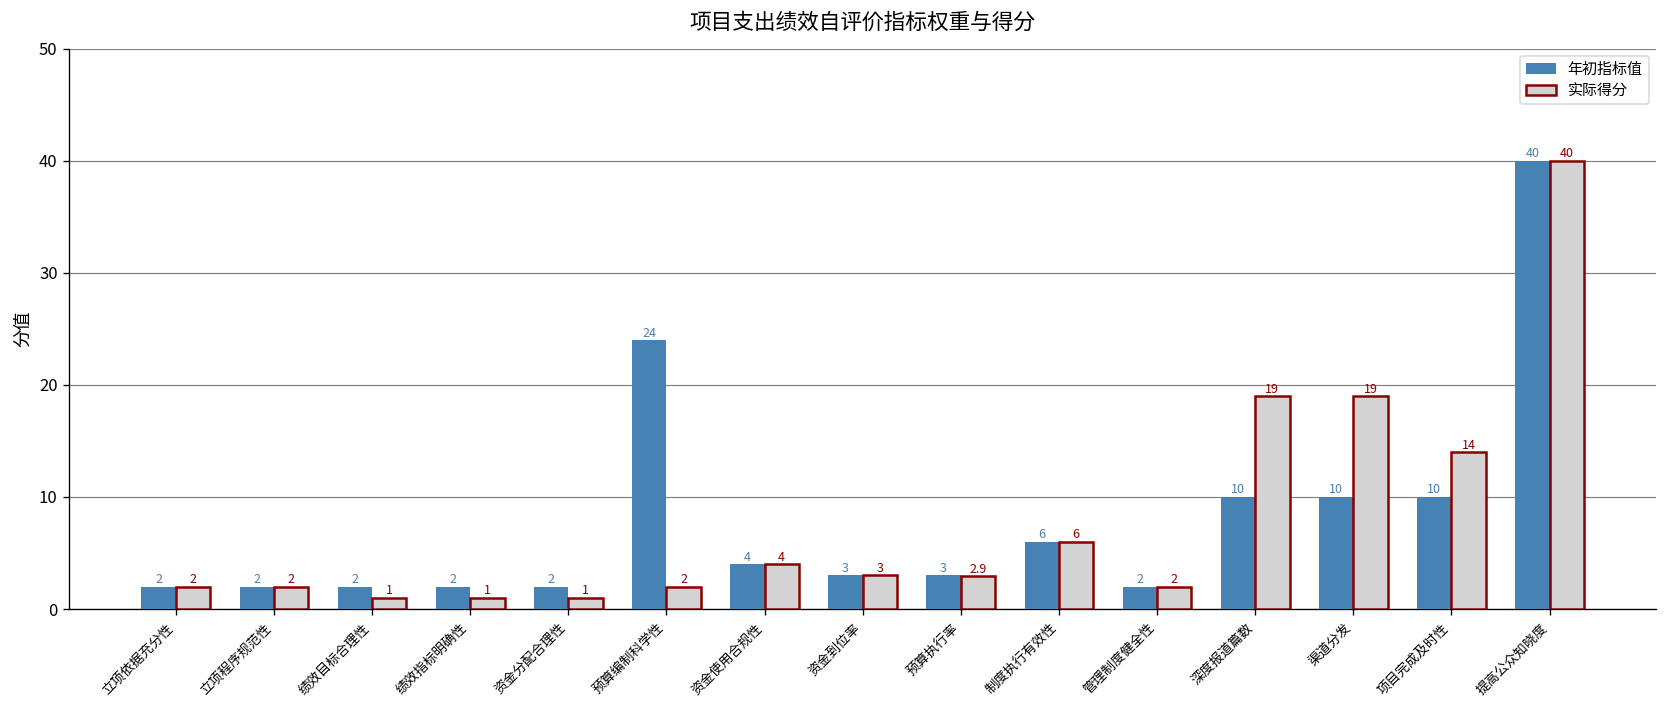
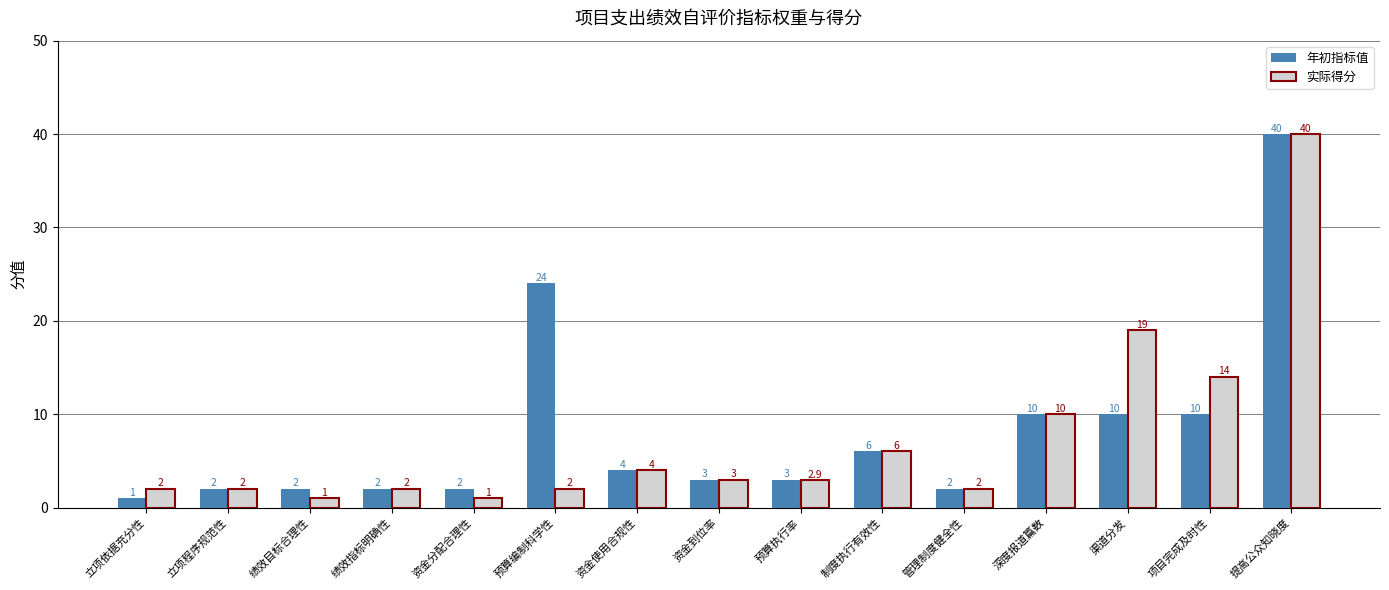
年初指标值, 立项依据充分性: 2 -> 1
实际得分, 绩效指标明确性: 1 -> 2
实际得分, 深度报道篇数: 19 -> 10
